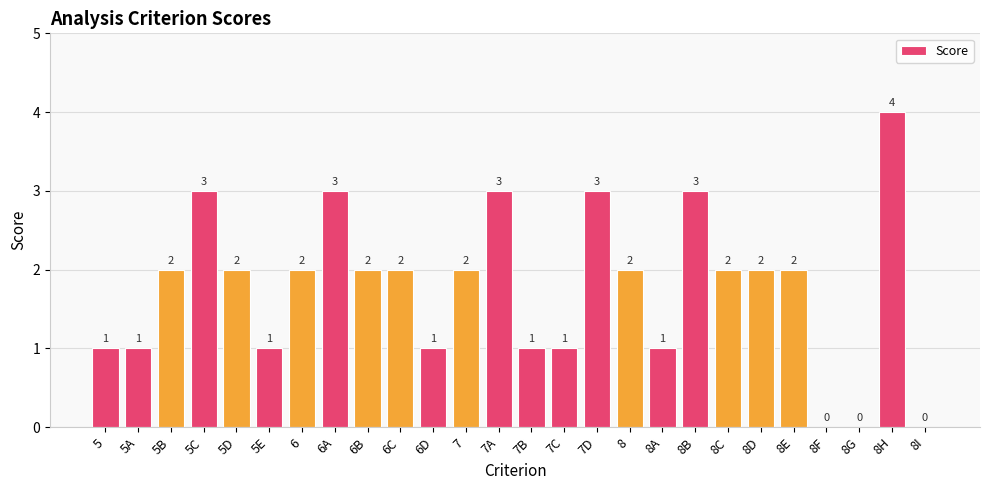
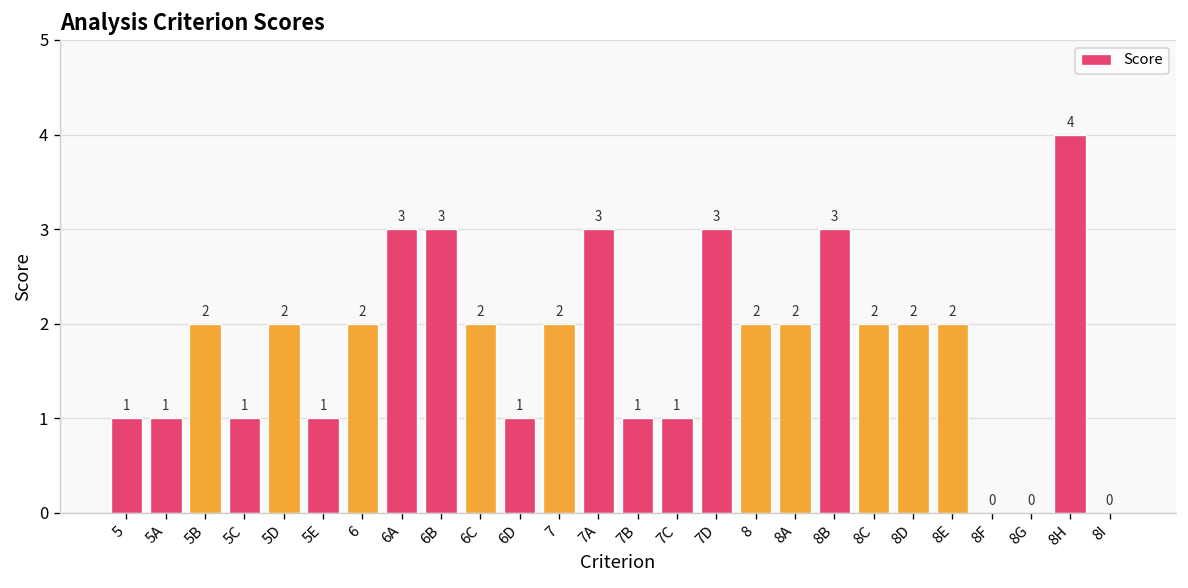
5C: 3 -> 1
6B: 2 -> 3
8A: 1 -> 2
